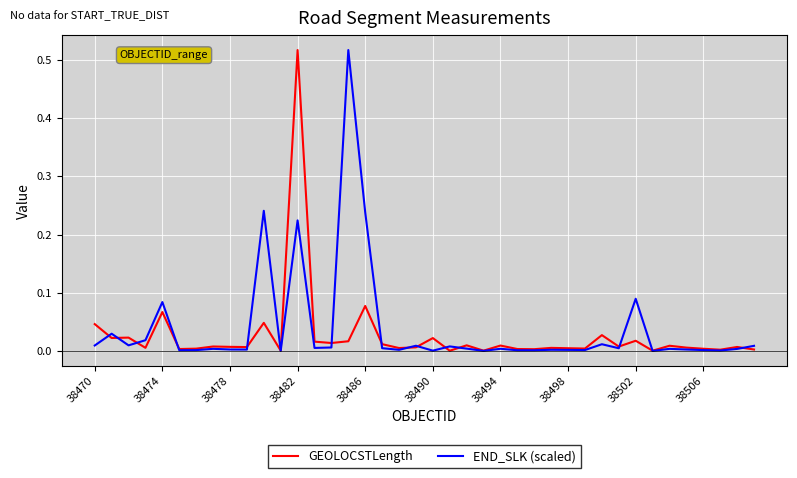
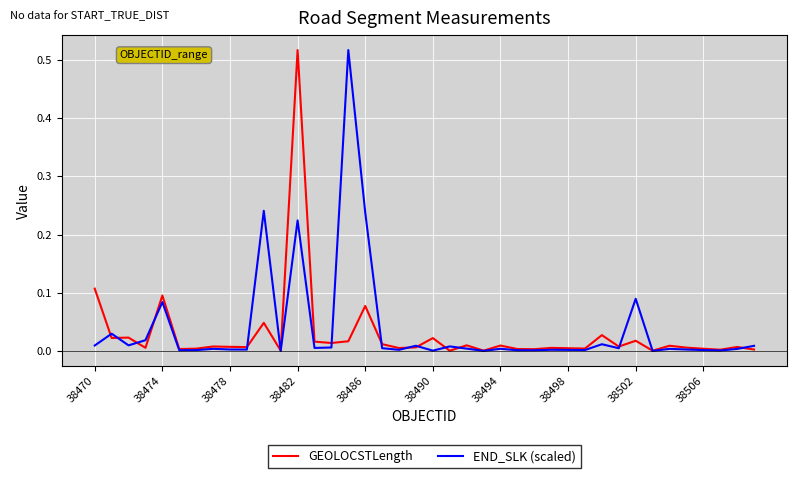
GEOLOCSTLength, 38470: 0.05 -> 0.11
GEOLOCSTLength, 38474: 0.07 -> 0.10
